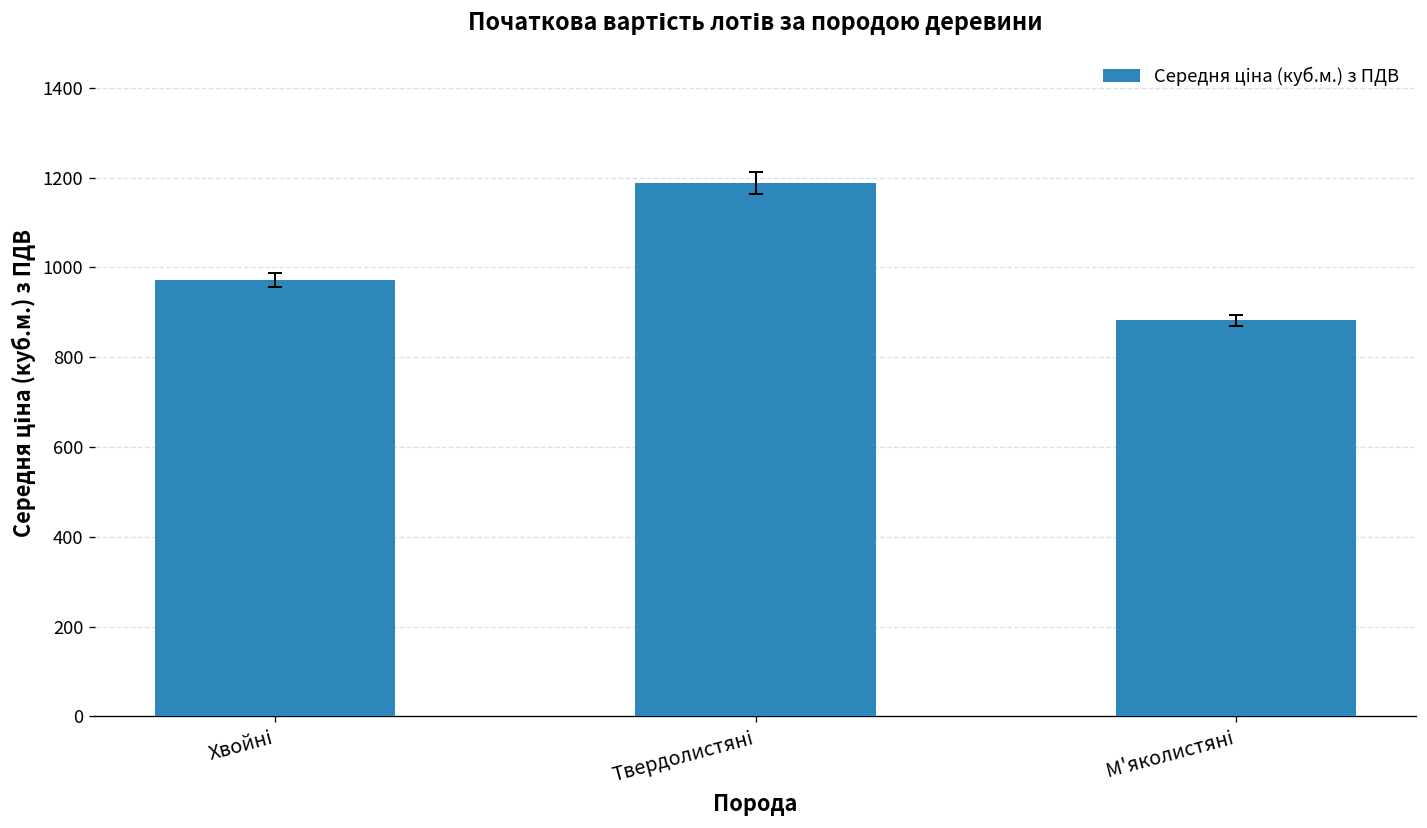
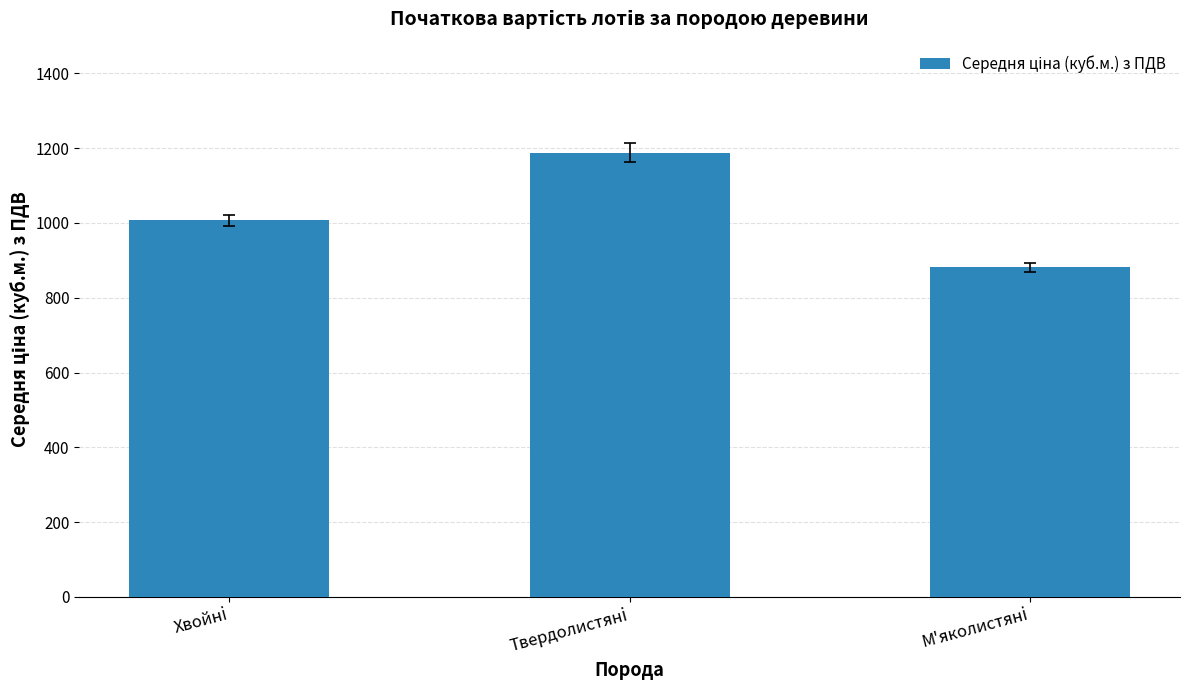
Середня ціна (куб.м.) з ПДВ, Хвойні: 970 -> 1010
